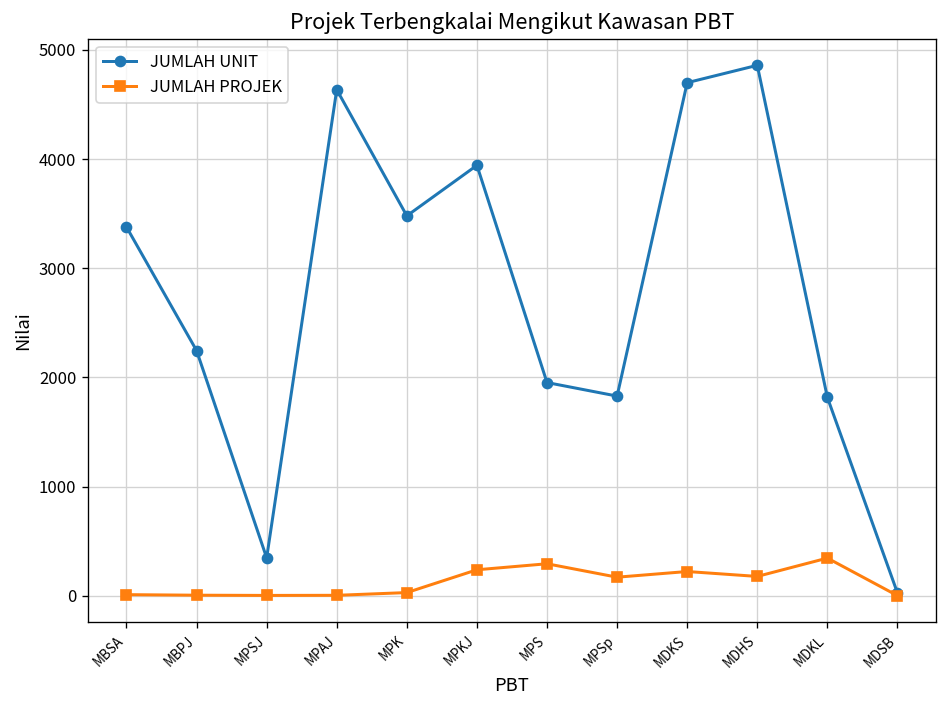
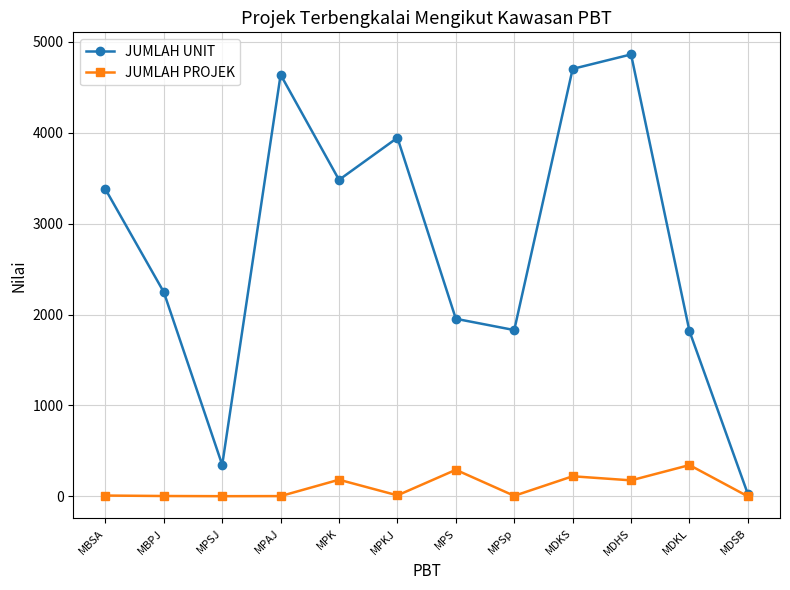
JUMLAH PROJEK, MPK: 0 -> 200
JUMLAH PROJEK, MPKJ: 200 -> 0
JUMLAH PROJEK, MPSp: 200 -> 0
